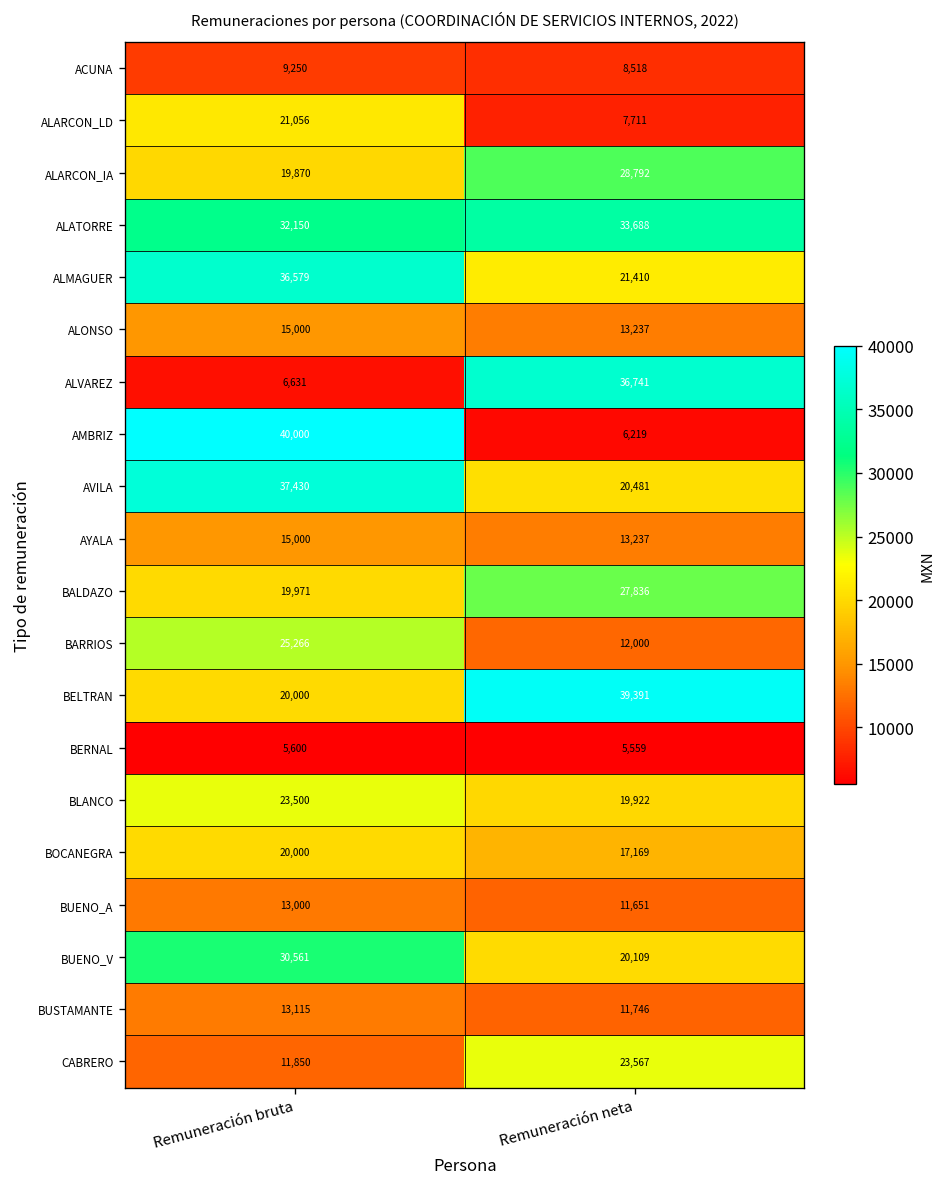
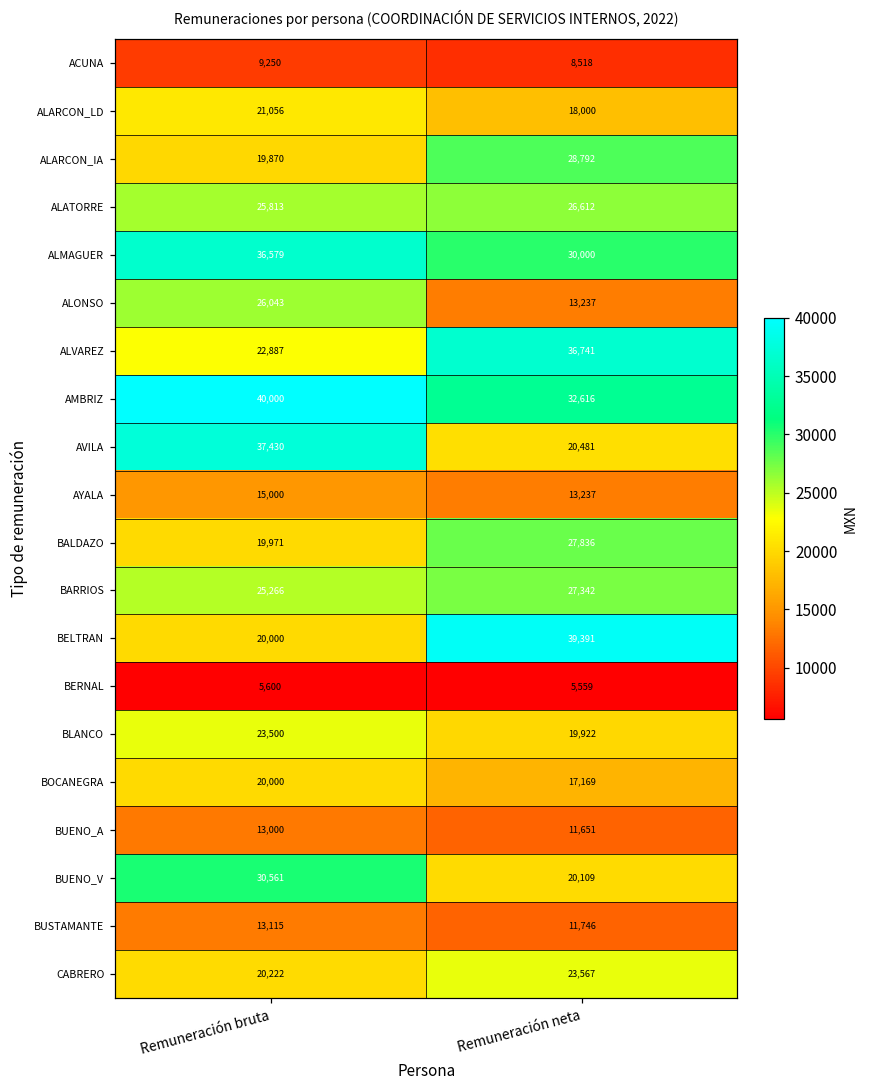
ALARCON_LD, Remuneración neta: 7,711 -> 18,000
ALATORRE, Remuneración bruta: 32,150 -> 25,813
ALATORRE, Remuneración neta: 33,688 -> 26,612
ALMAGUER, Remuneración neta: 21,410 -> 30,000
ALONSO, Remuneración bruta: 15,000 -> 26,043
ALVAREZ, Remuneración bruta: 6,631 -> 22,887
AMBRIZ, Remuneración neta: 6,219 -> 32,616
BARRIOS, Remuneración neta: 12,000 -> 27,342
CABRERO, Remuneración bruta: 11,850 -> 20,222
